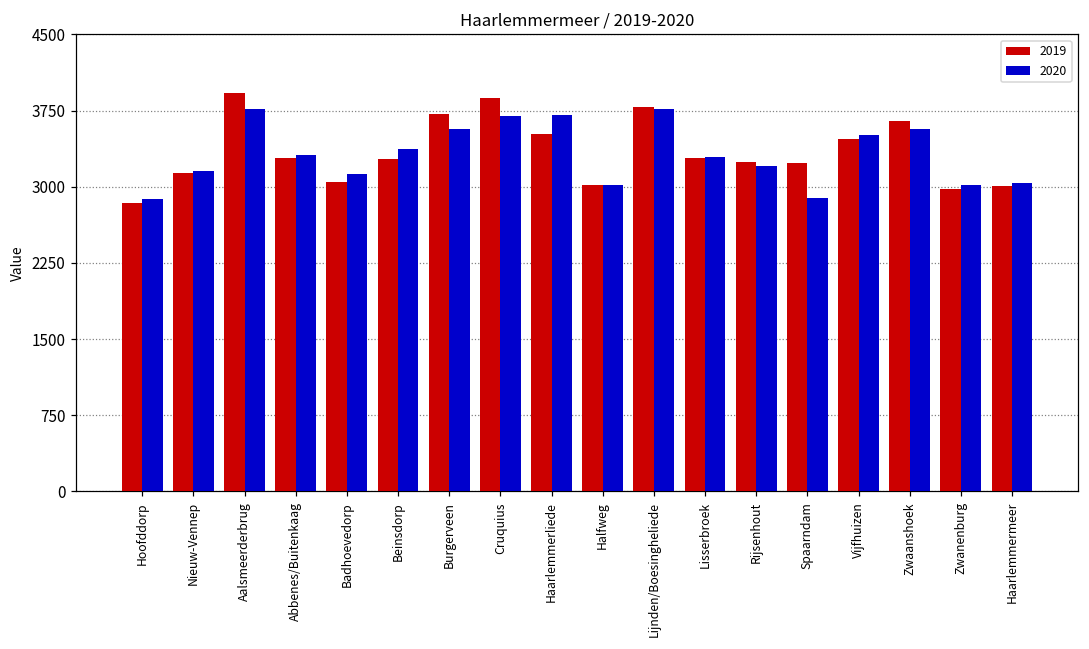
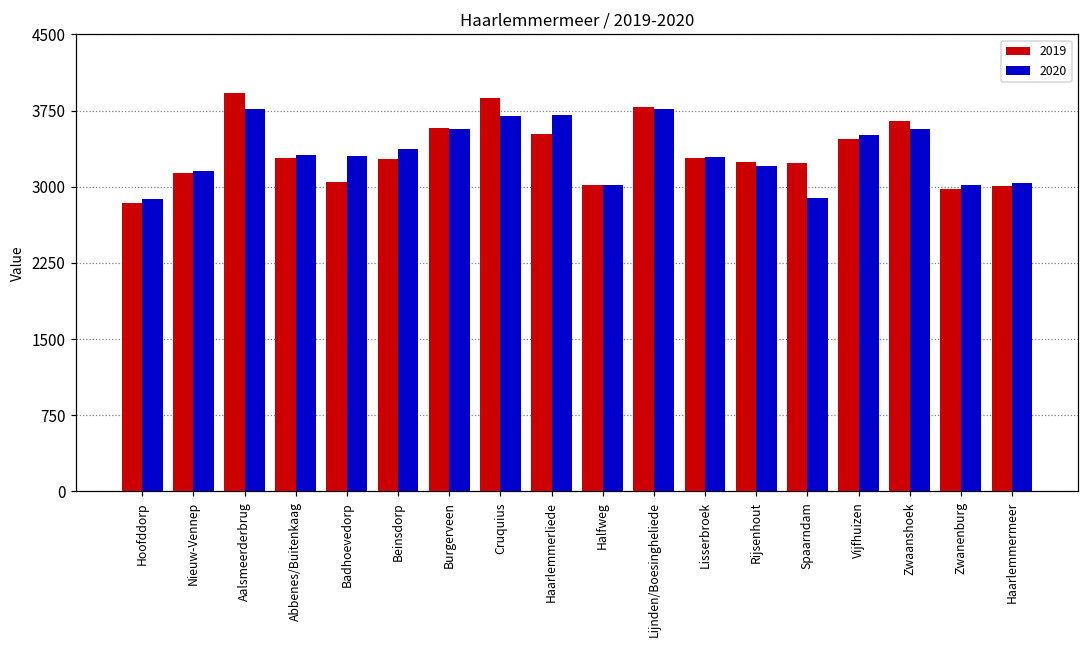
2020, Badhoevedorp: 3100 -> 3300
2019, Burgerveen: 3700 -> 3600
